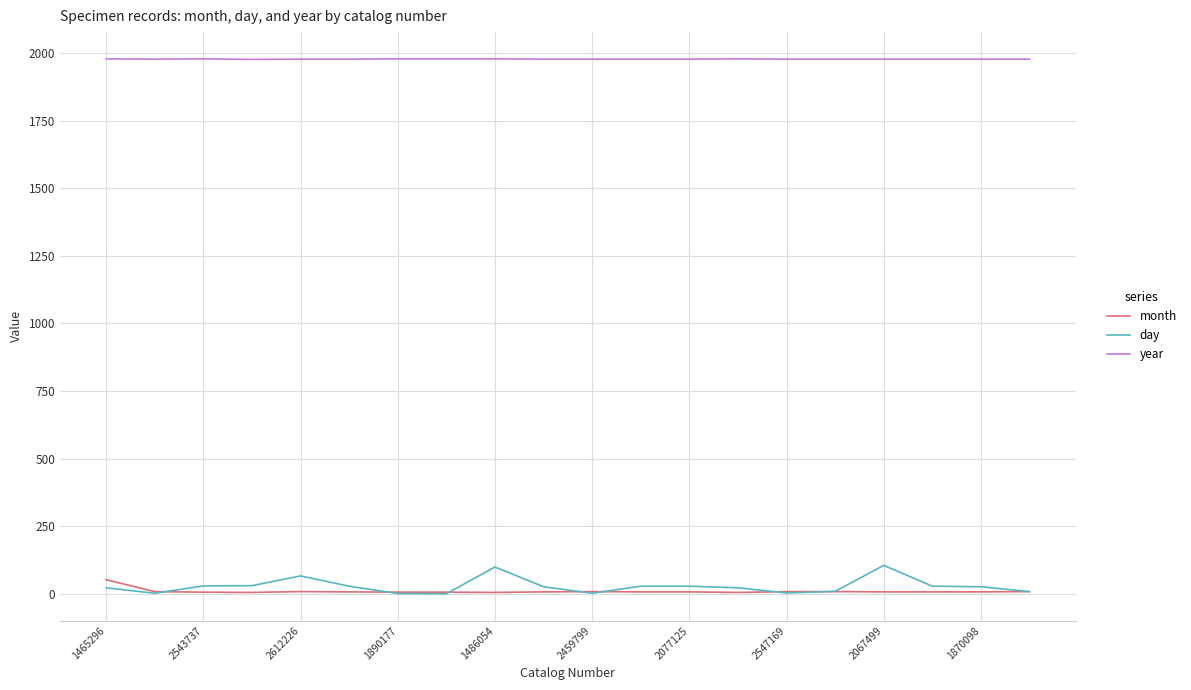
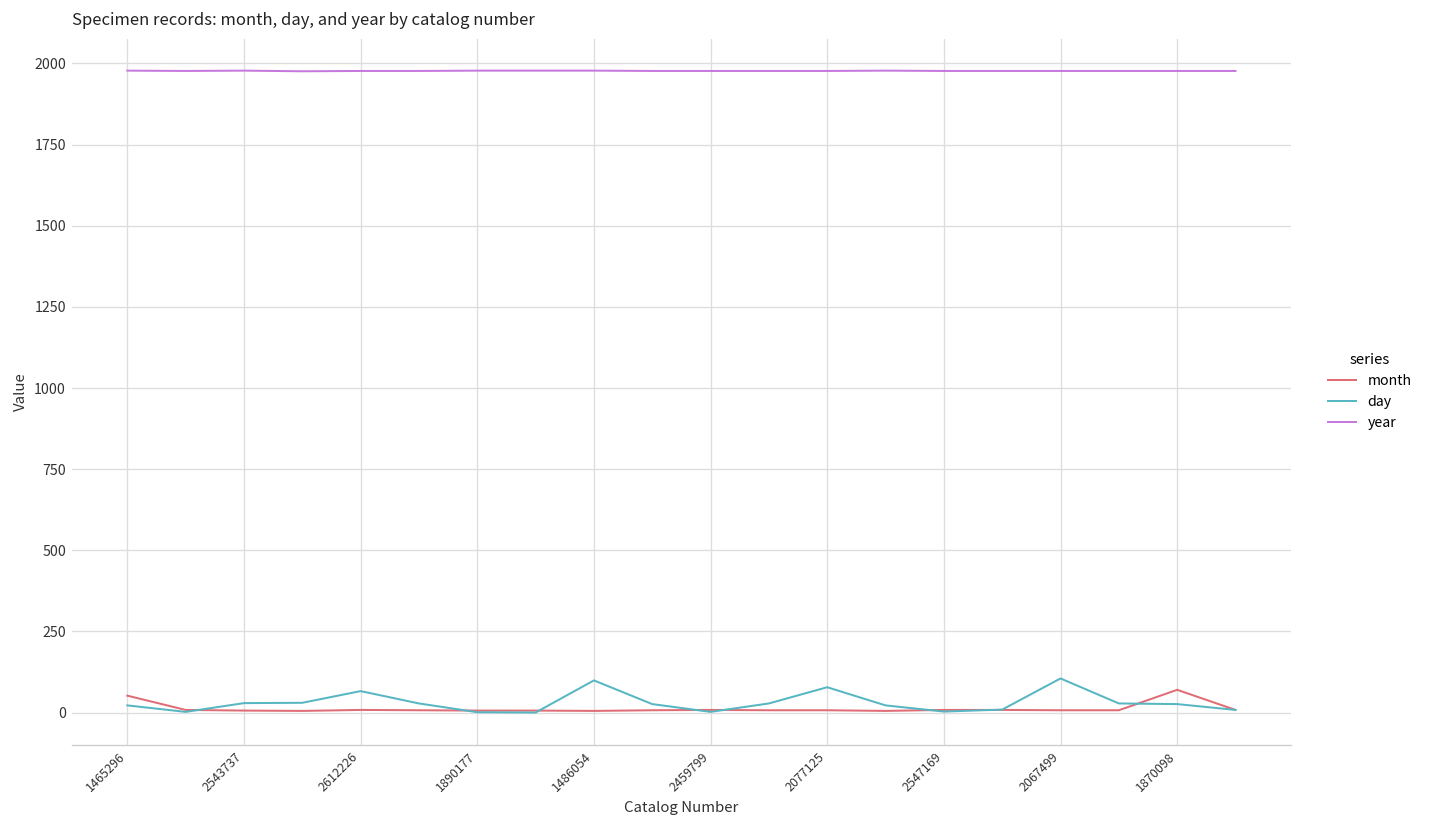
day, 2077125: 30 -> 80
month, 1870098: 10 -> 70
